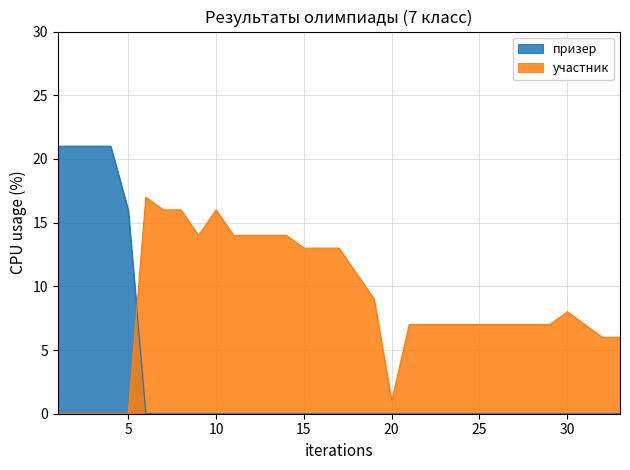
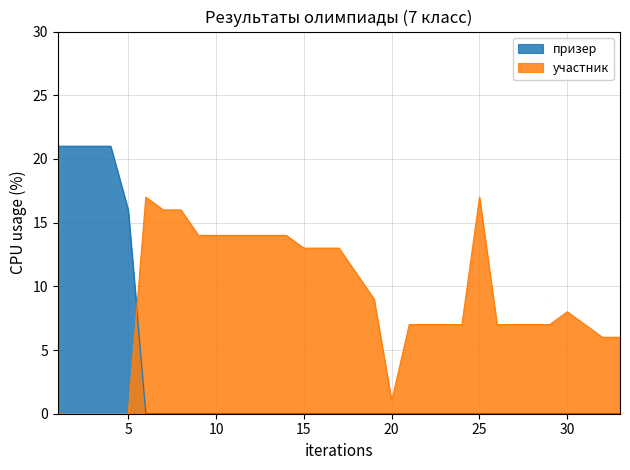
участник, 10: 16 -> 14
участник, 25: 7 -> 17
